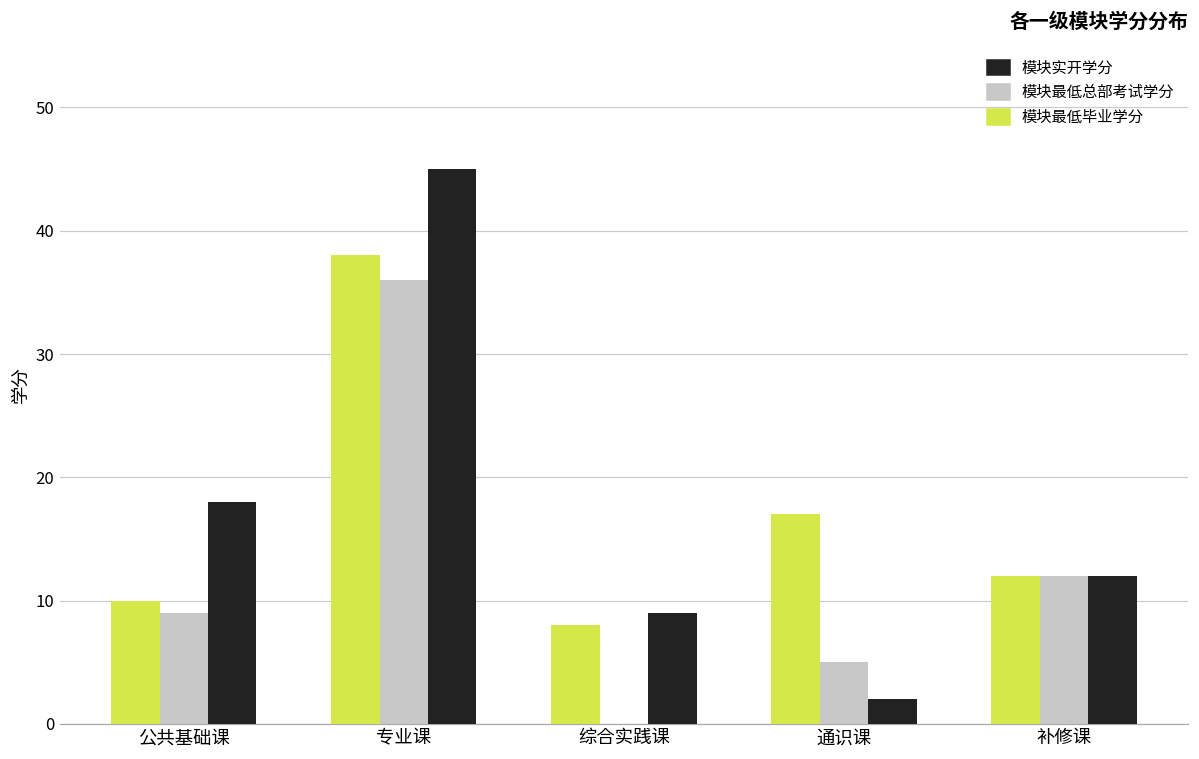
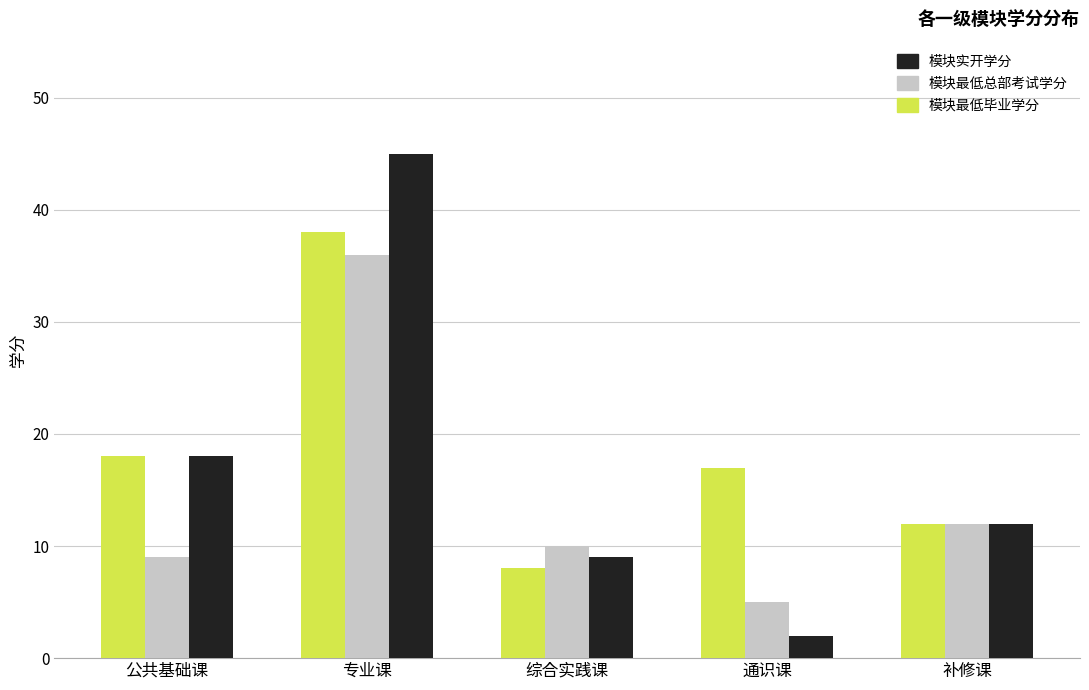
模块最低毕业学分, 公共基础课: 10 -> 18
模块最低总部考试学分, 综合实践课: 0 -> 10
